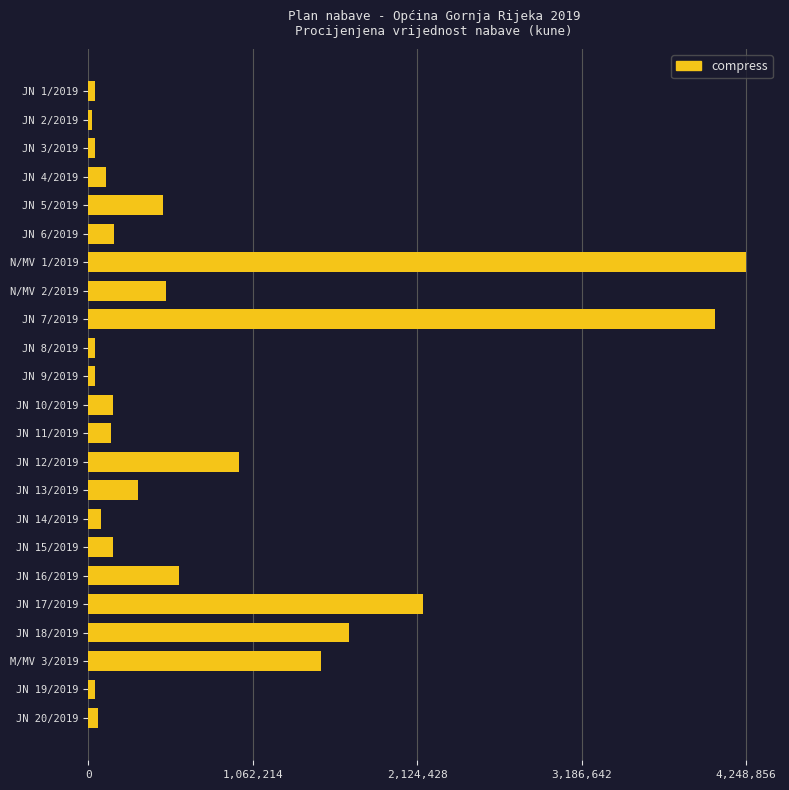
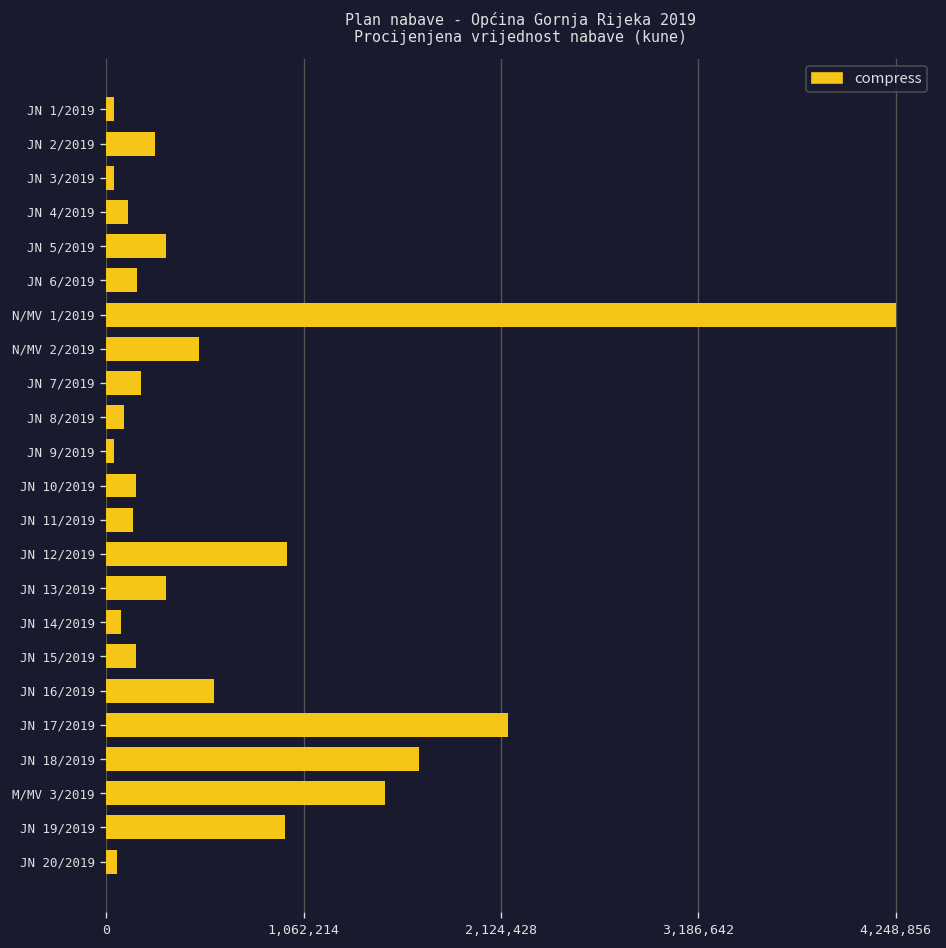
JN 2/2019: 20,000 -> 260,000
JN 5/2019: 480,000 -> 320,000
JN 7/2019: 4,050,000 -> 190,000
JN 8/2019: 40,000 -> 100,000
JN 19/2019: 40,000 -> 960,000
